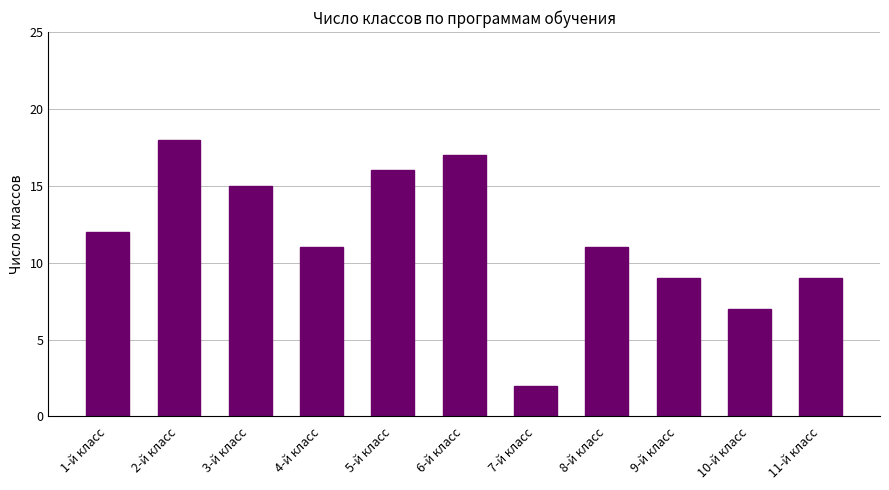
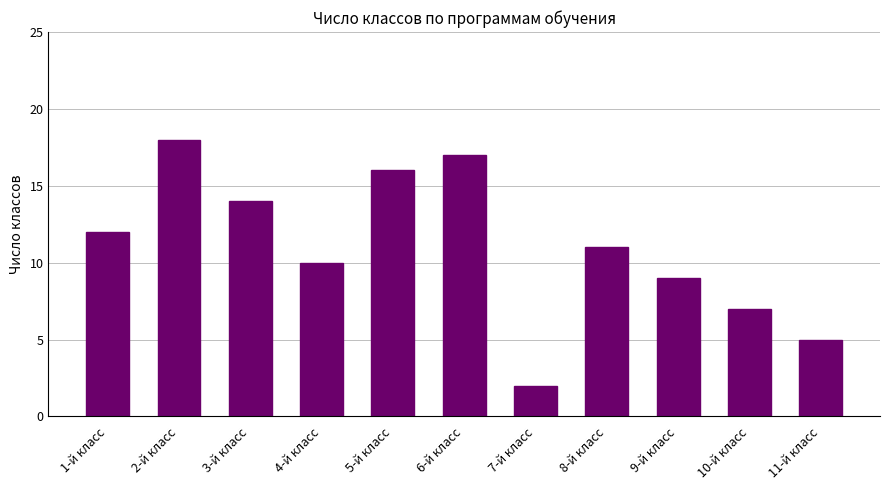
3-й класс: 15 -> 14
4-й класс: 11 -> 10
11-й класс: 9 -> 5
